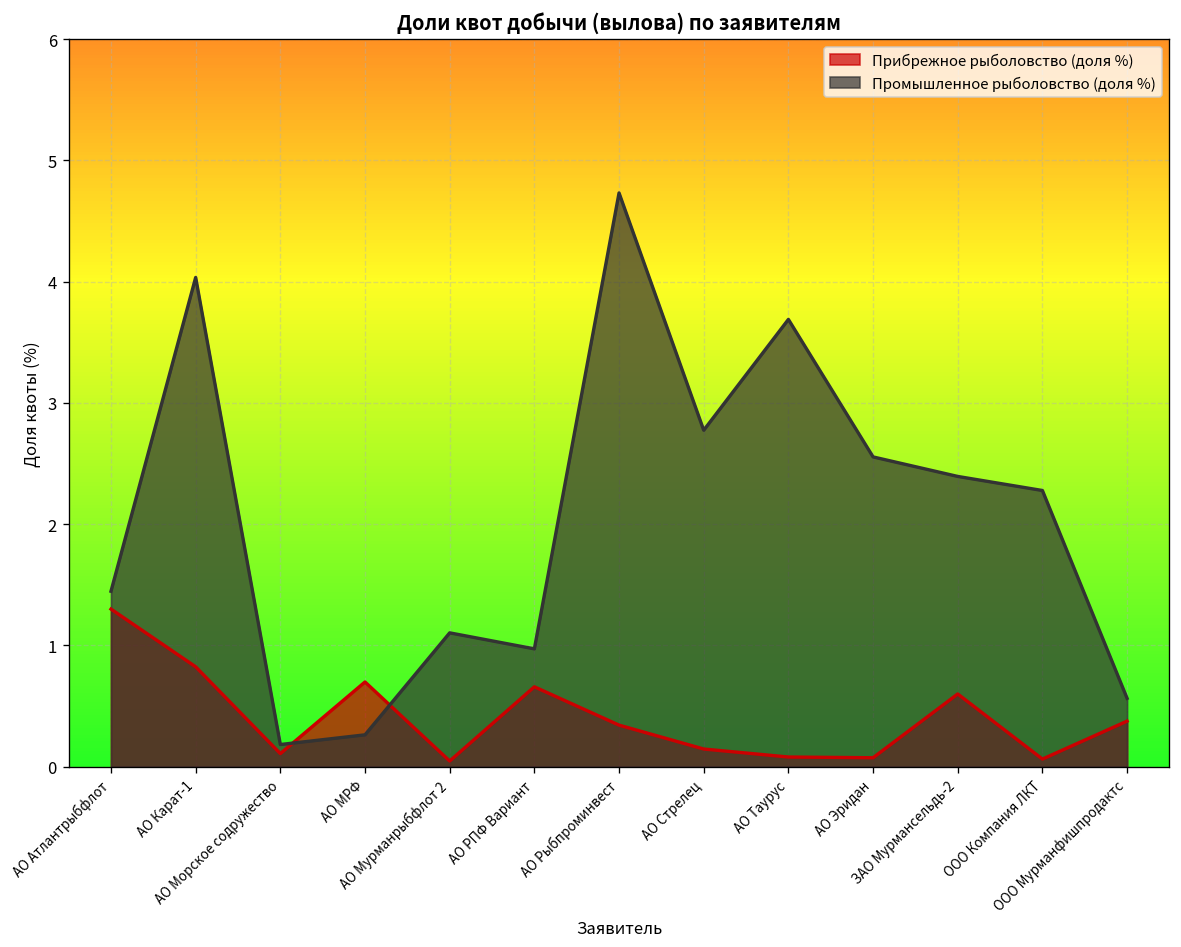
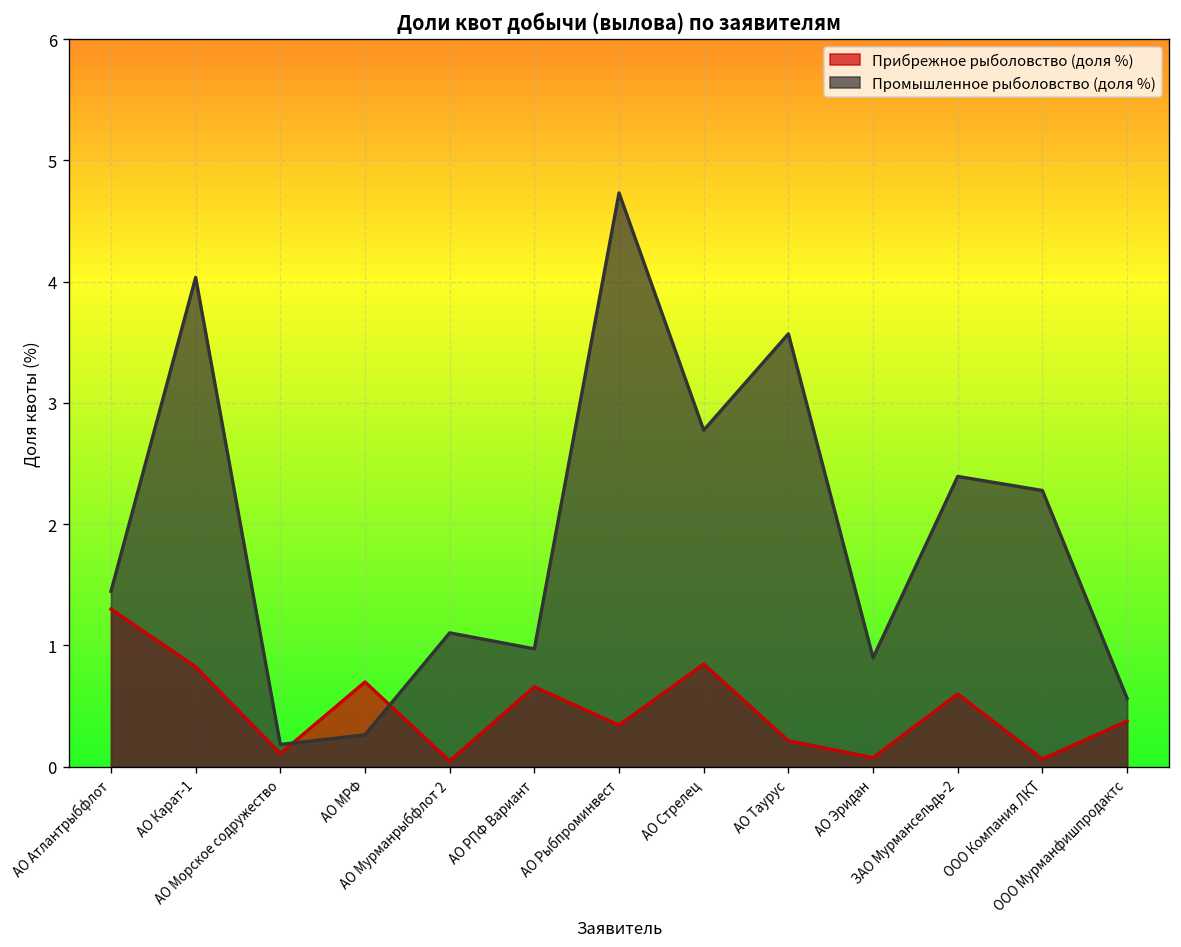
Прибрежное рыболовство (доля %), АО Стрелец: 0.15 -> 0.85
Прибрежное рыболовство (доля %), АО Таурус: 0.08 -> 0.21
Промышленное рыболовство (доля %), АО Таурус: 3.69 -> 3.57
Промышленное рыболовство (доля %), АО Эридан: 2.56 -> 0.90
